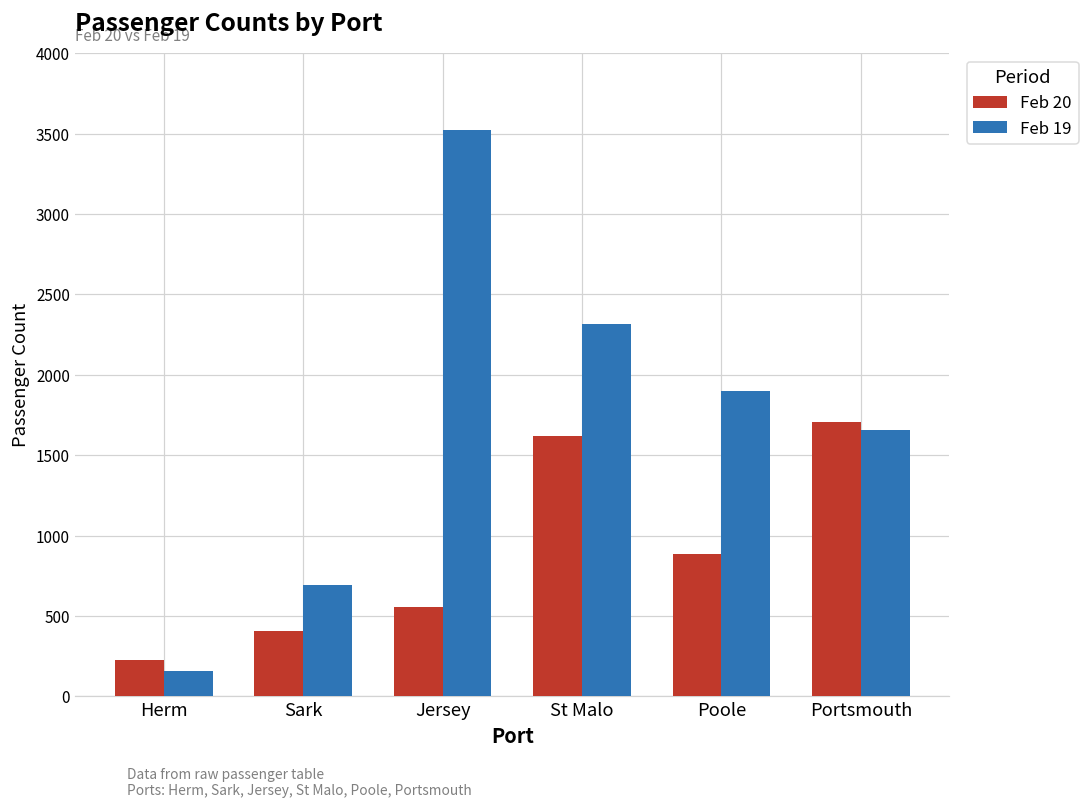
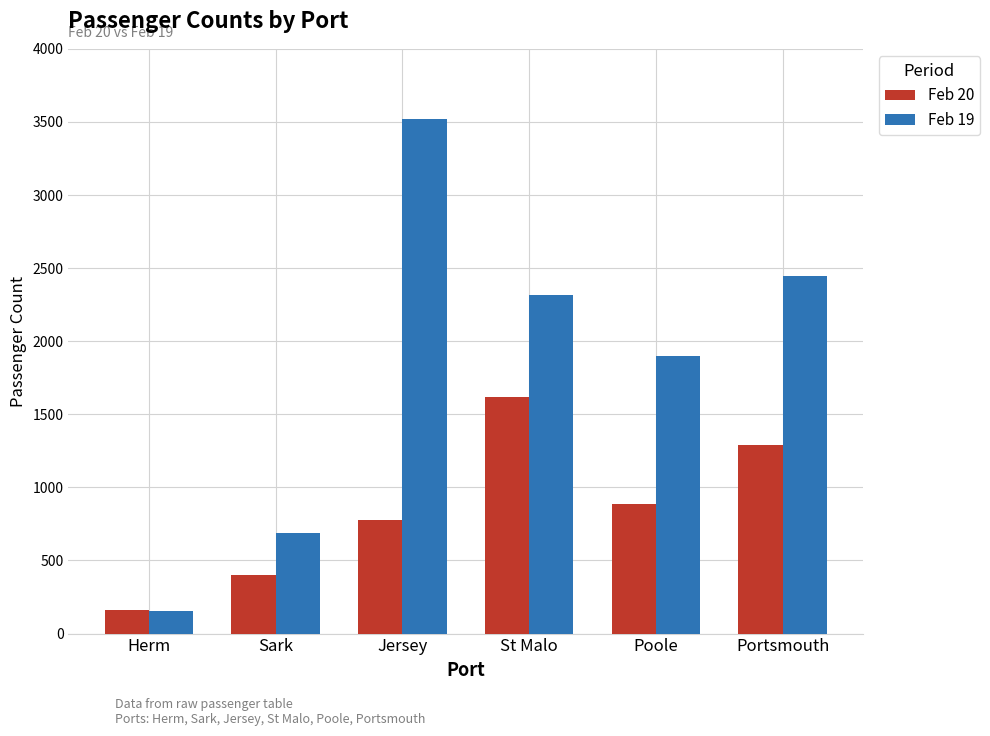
Feb 20, Herm: 230 -> 160
Feb 20, Jersey: 550 -> 780
Feb 20, Portsmouth: 1710 -> 1290
Feb 19, Portsmouth: 1660 -> 2450
